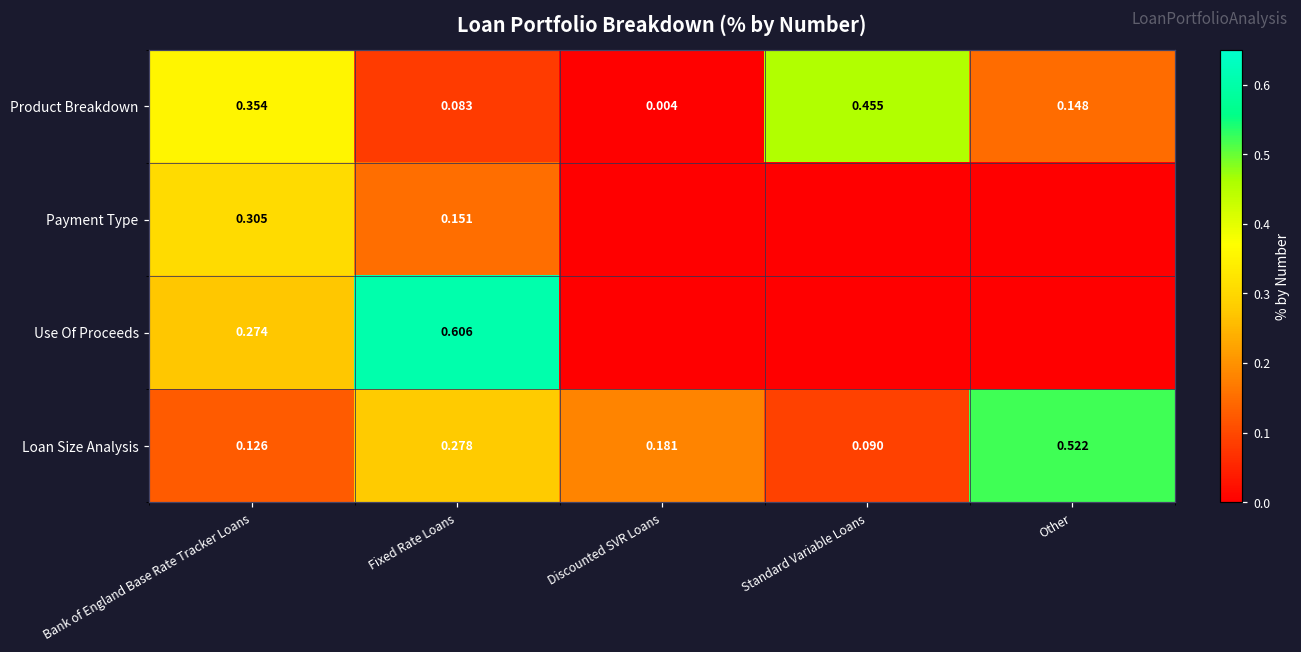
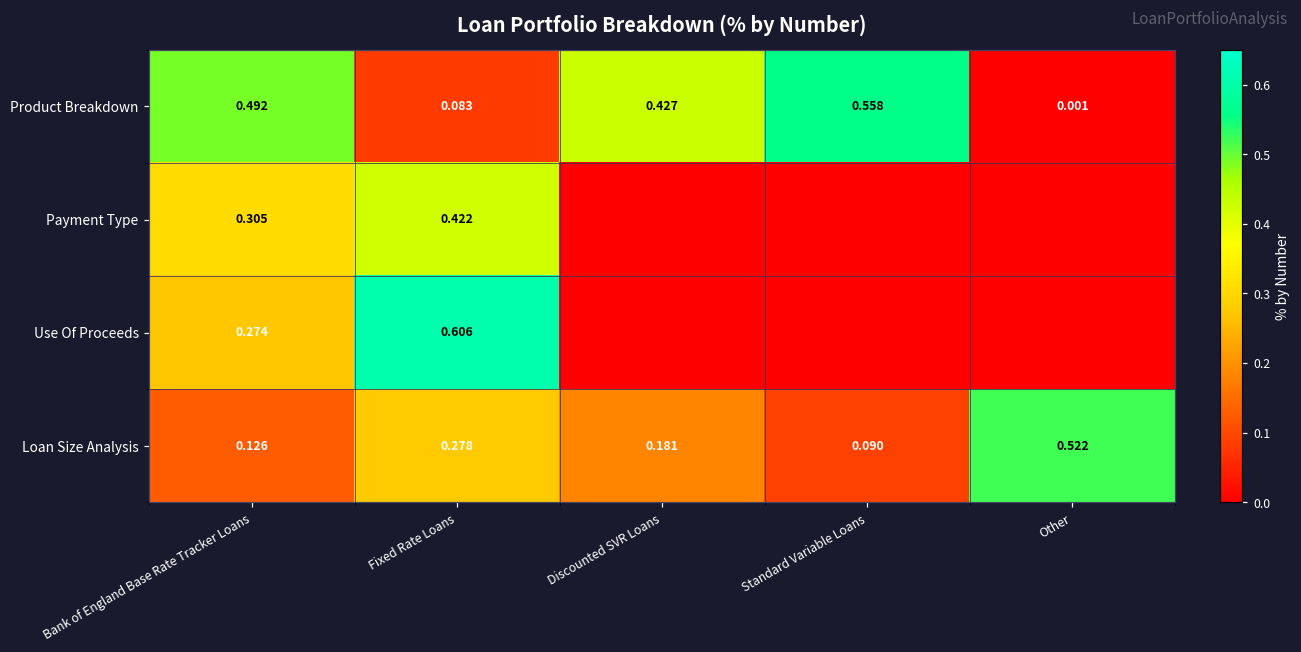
Product Breakdown, Bank of England Base Rate Tracker Loans: 0.354 -> 0.492
Product Breakdown, Discounted SVR Loans: 0.004 -> 0.427
Product Breakdown, Standard Variable Loans: 0.455 -> 0.558
Product Breakdown, Other: 0.148 -> 0.001
Payment Type, Fixed Rate Loans: 0.151 -> 0.422
